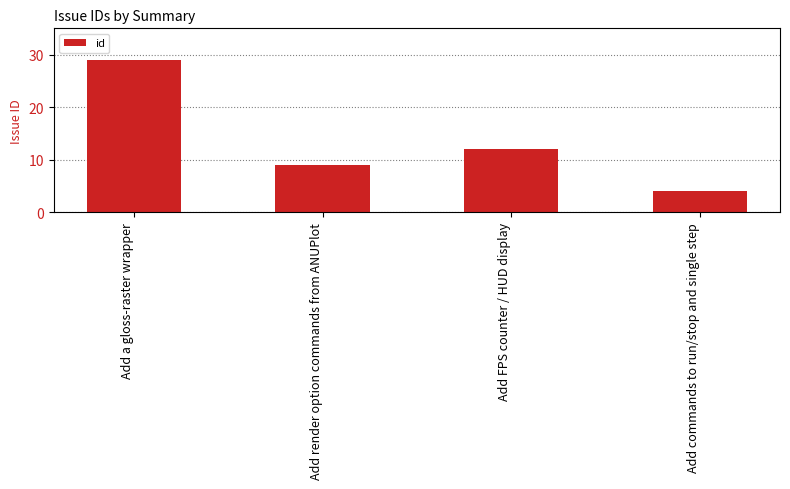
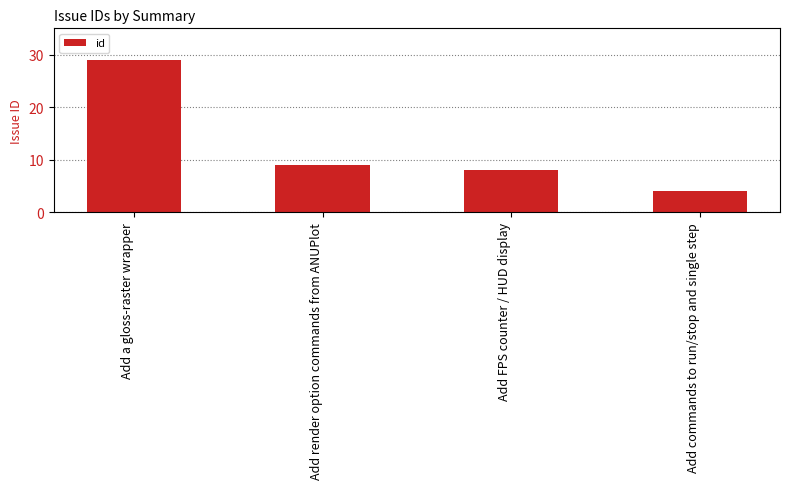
Add FPS counter / HUD display: 12 -> 8
